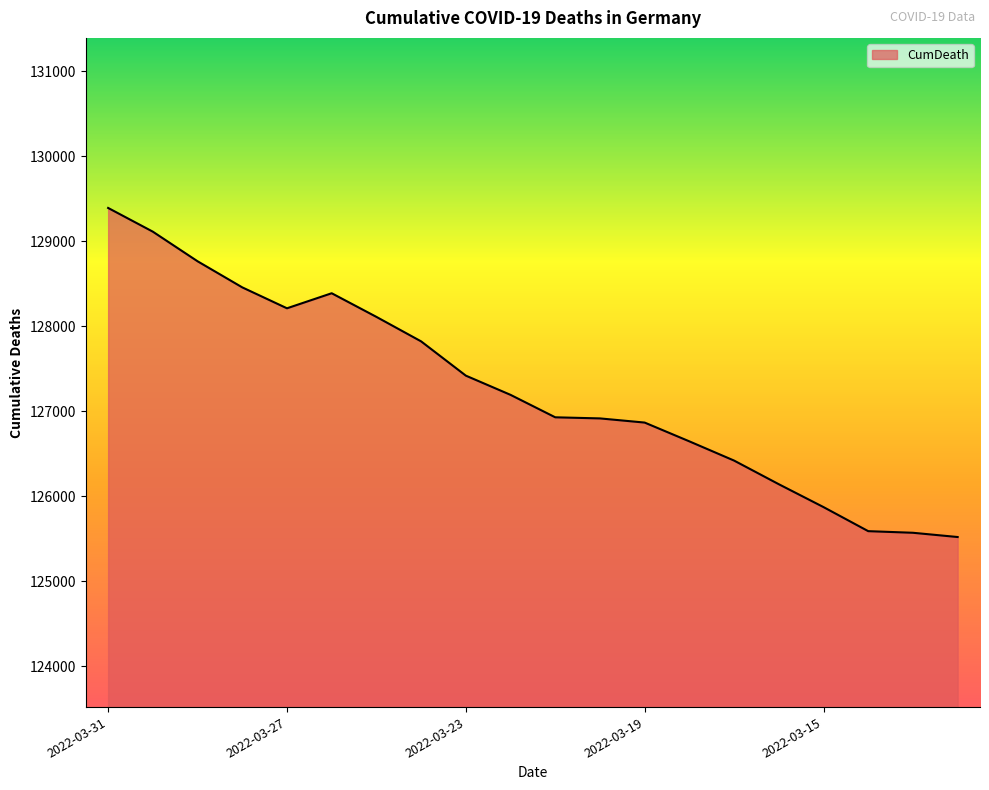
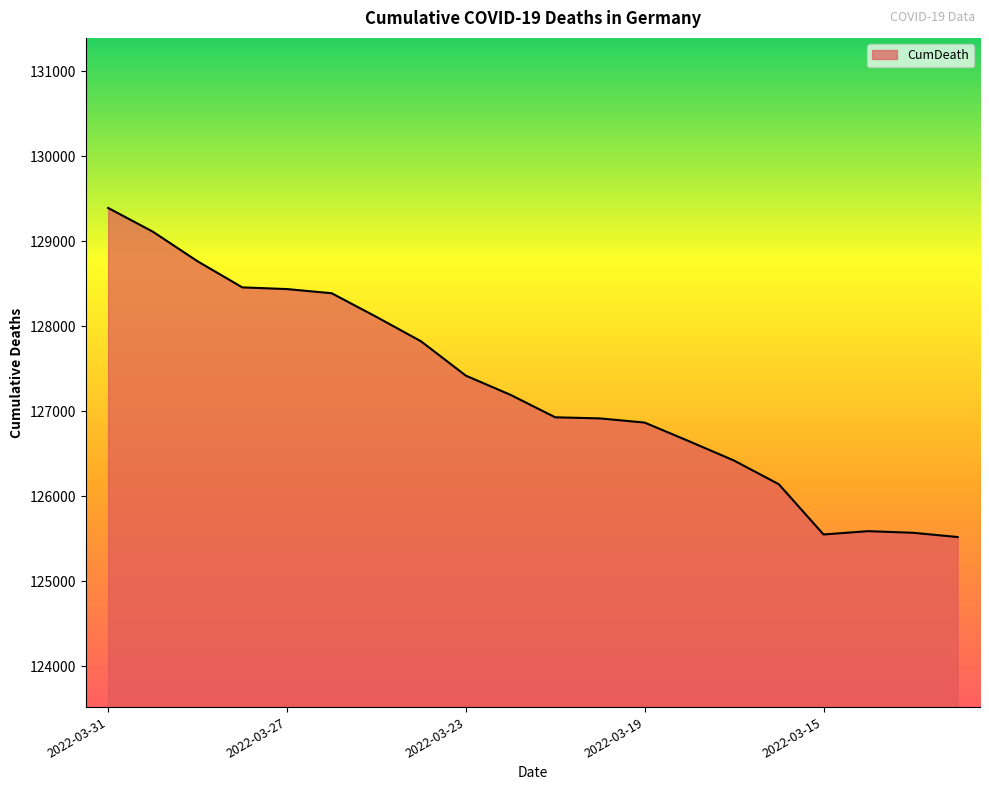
2022-03-27: 128200 -> 128400
2022-03-15: 125900 -> 125600
